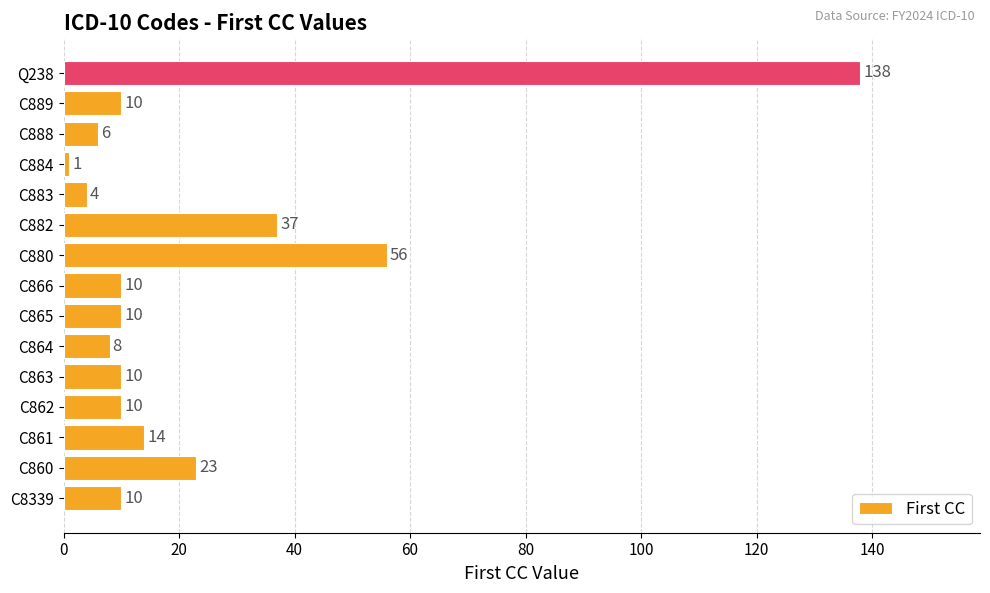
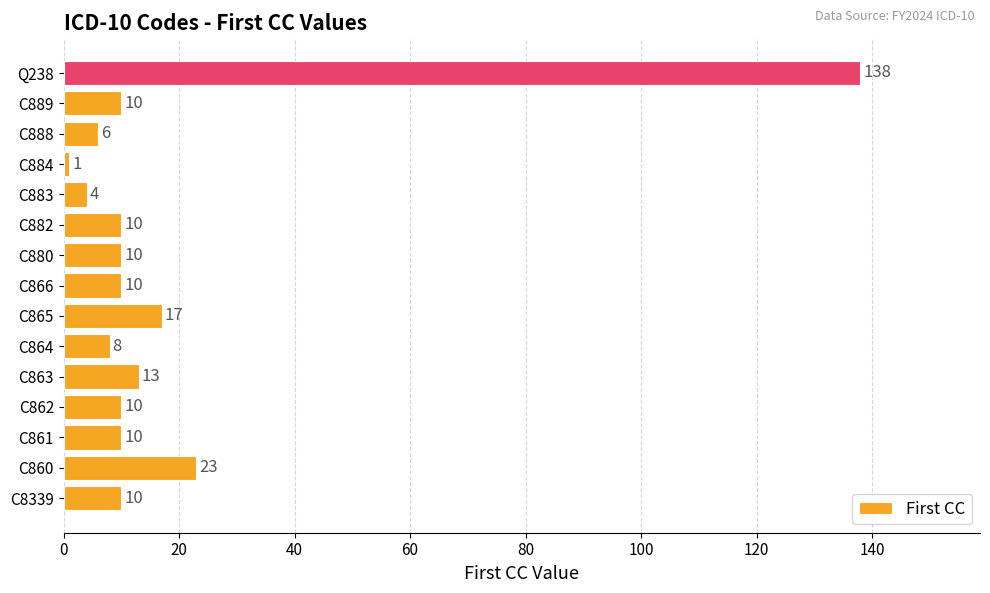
C882: 37 -> 10
C880: 56 -> 10
C865: 10 -> 17
C863: 10 -> 13
C861: 14 -> 10
